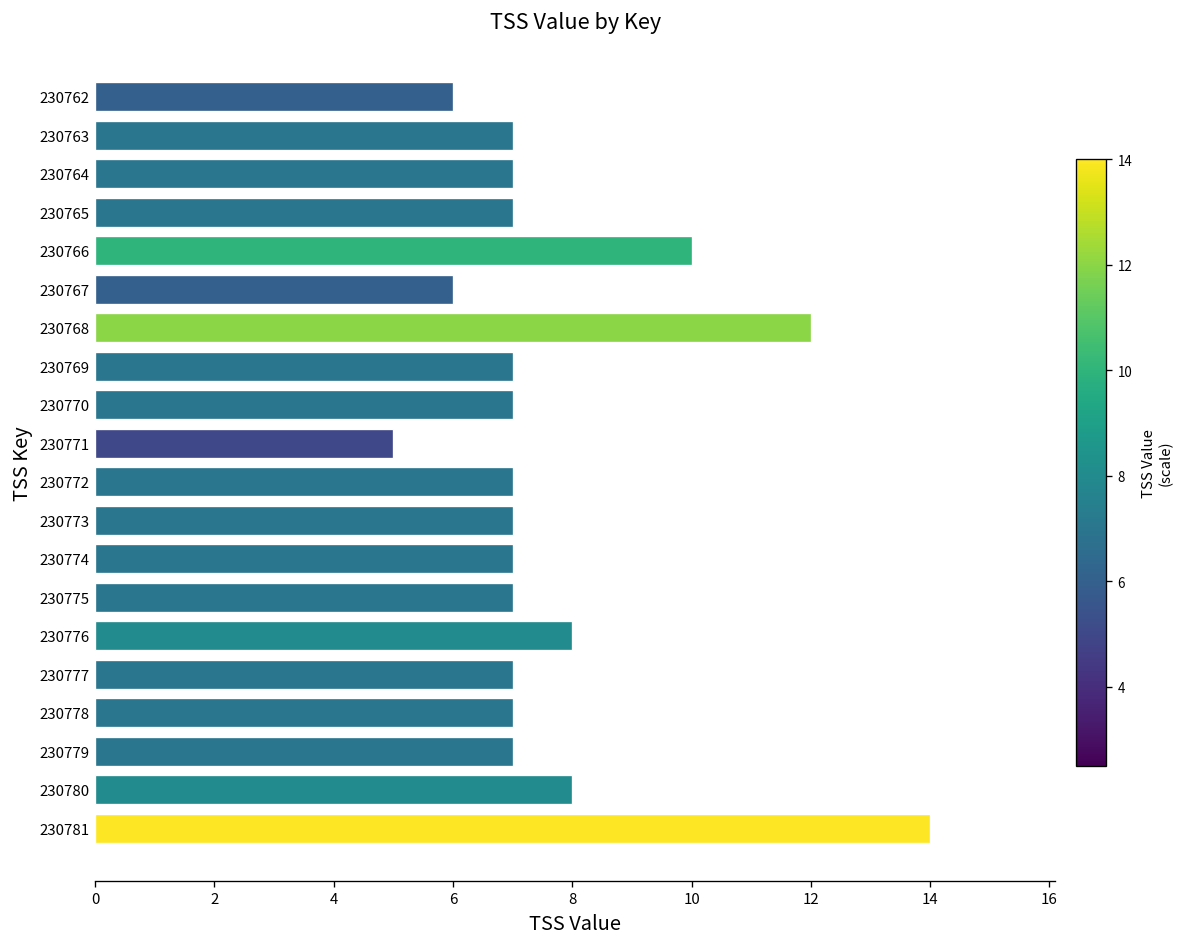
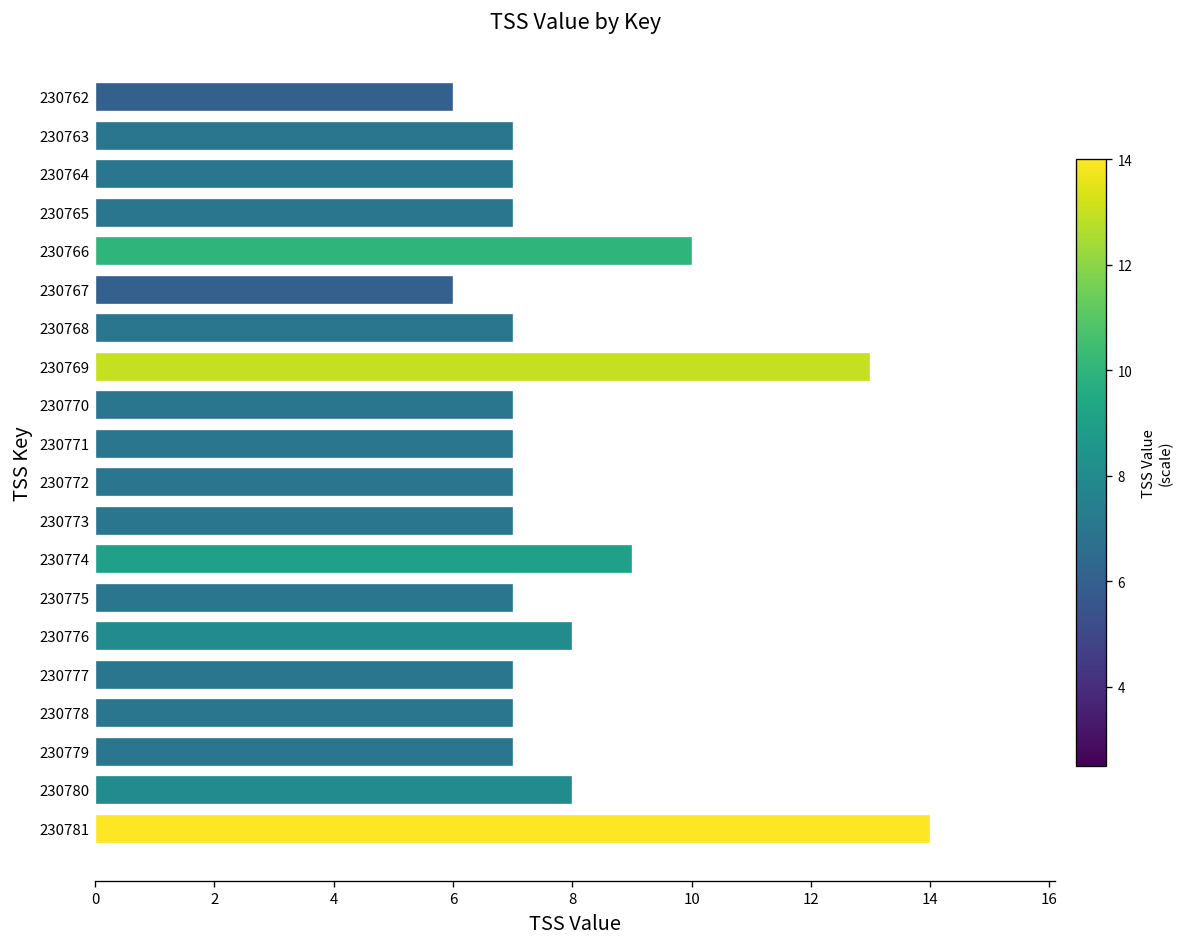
230768: 12 -> 7
230769: 7 -> 13
230771: 5 -> 7
230774: 7 -> 9
